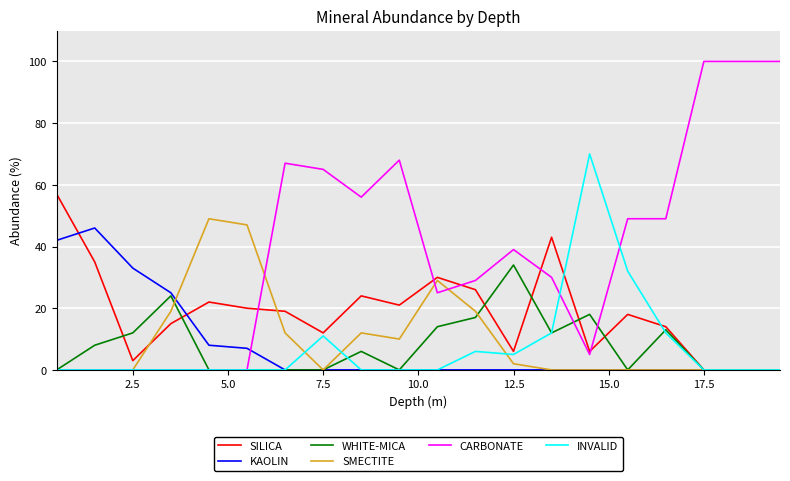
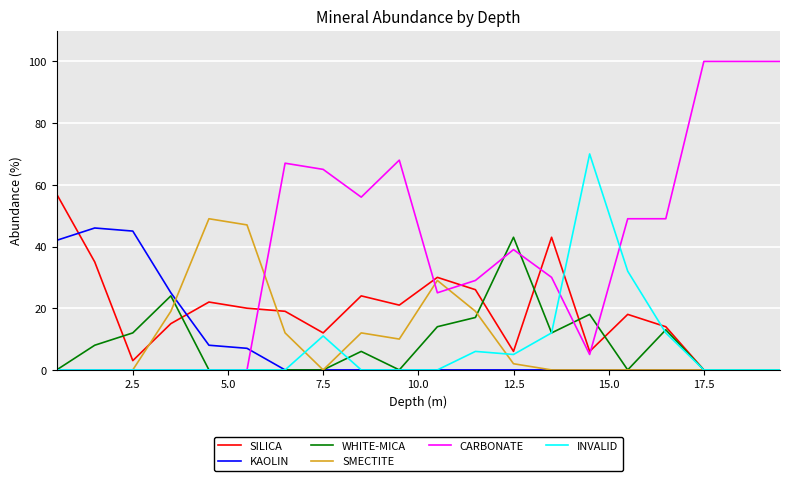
KAOLIN, 2.5: 33 -> 45
WHITE-MICA, 12.5: 34 -> 43
